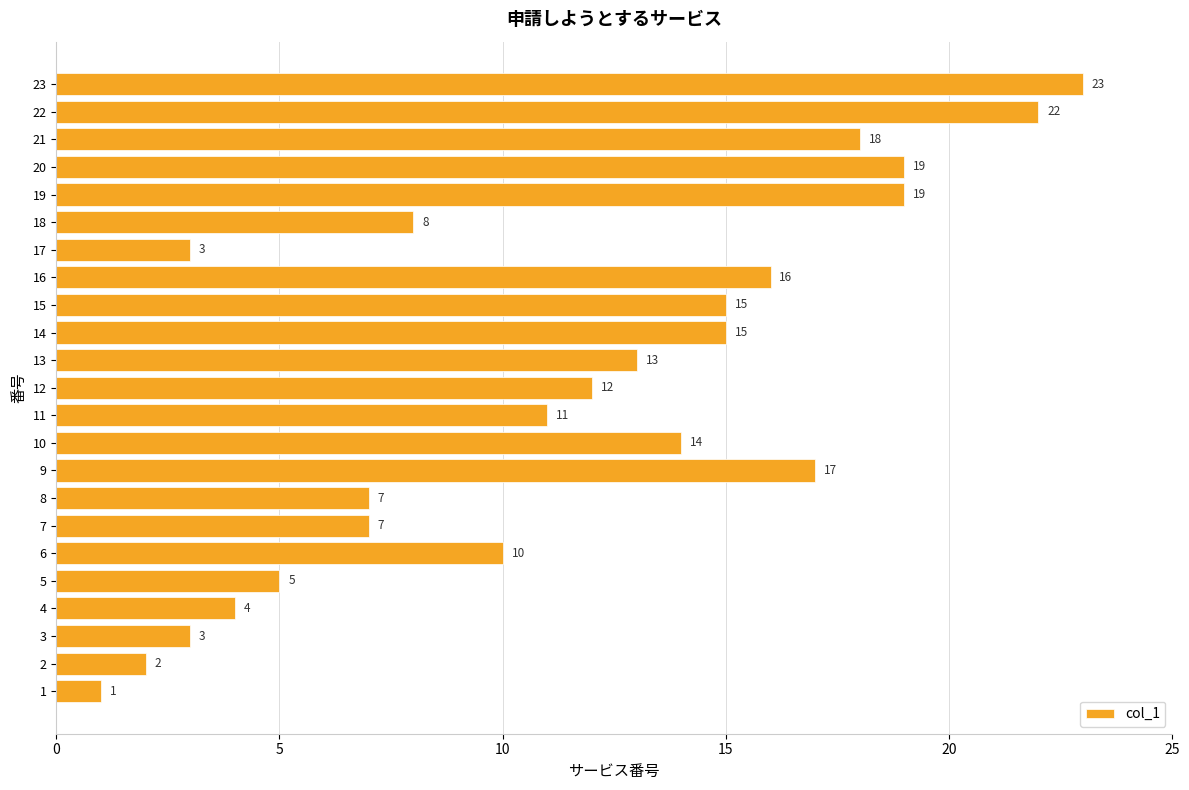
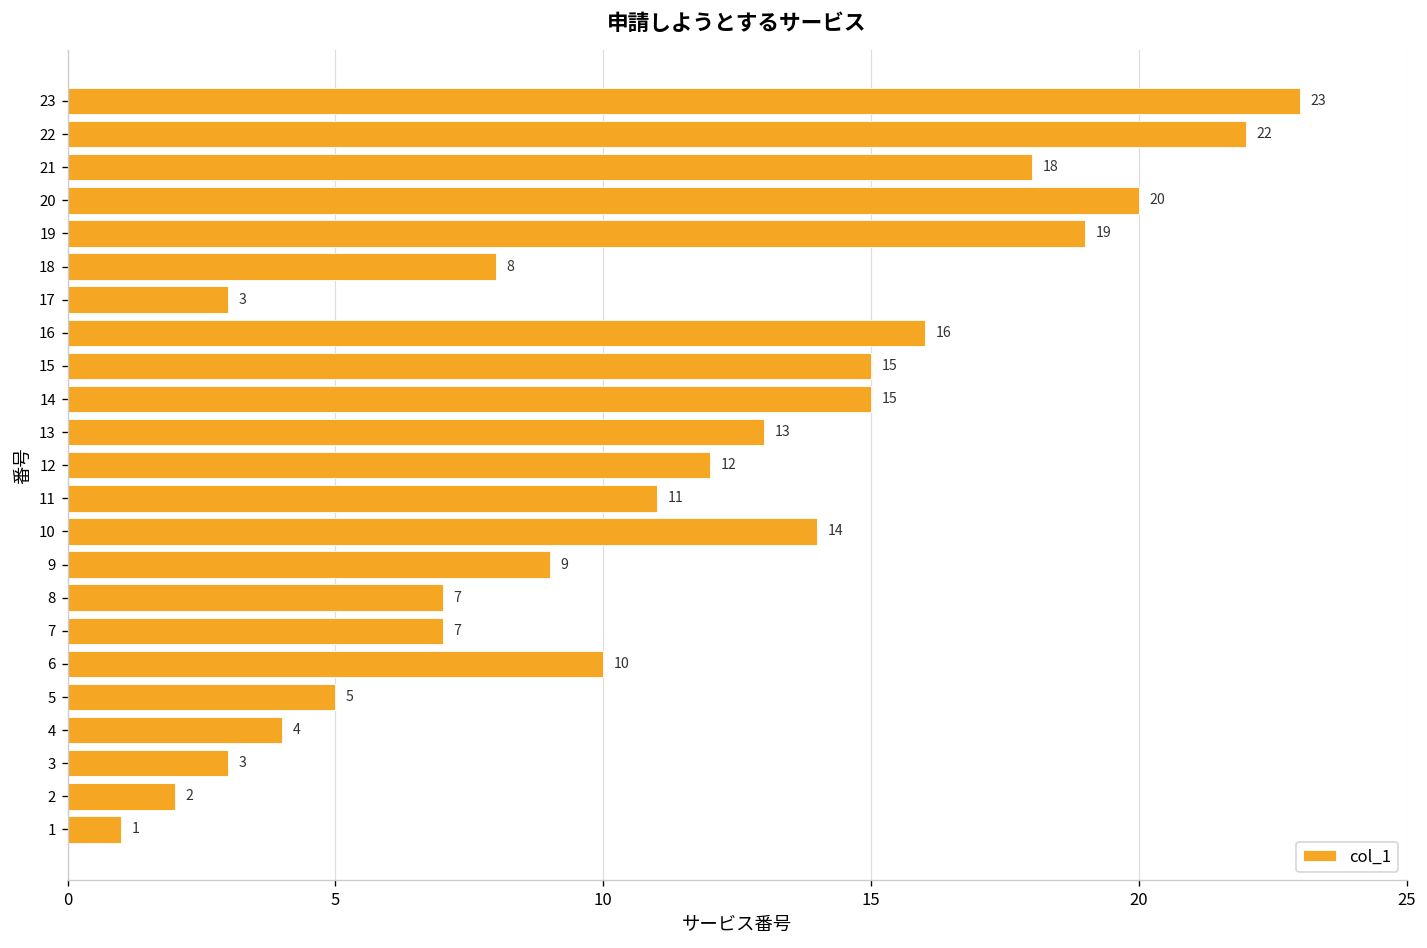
20: 19 -> 20
9: 17 -> 9
